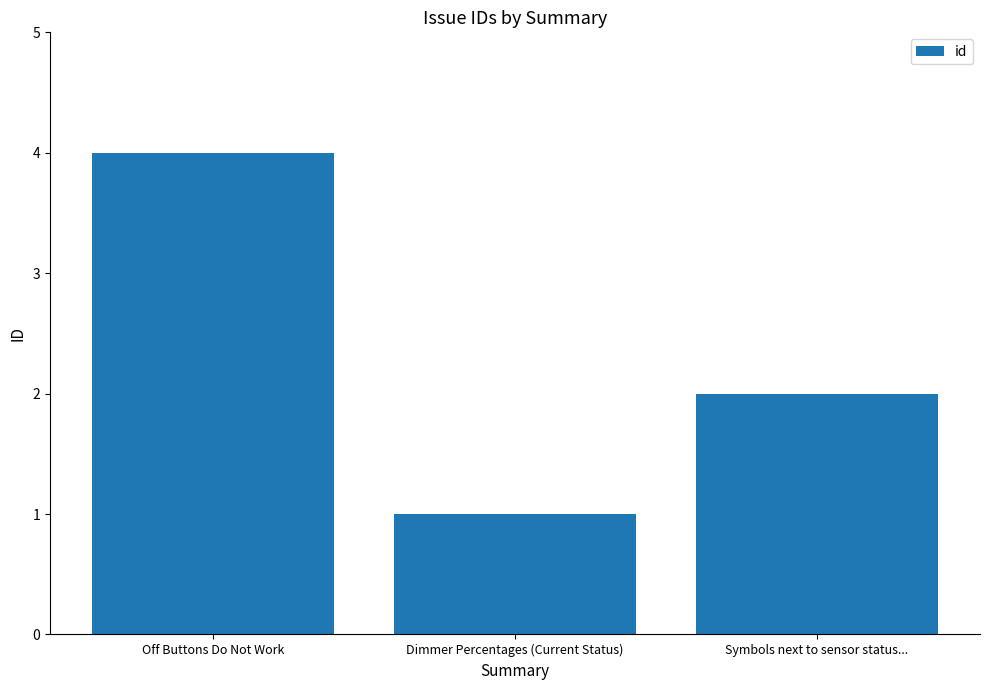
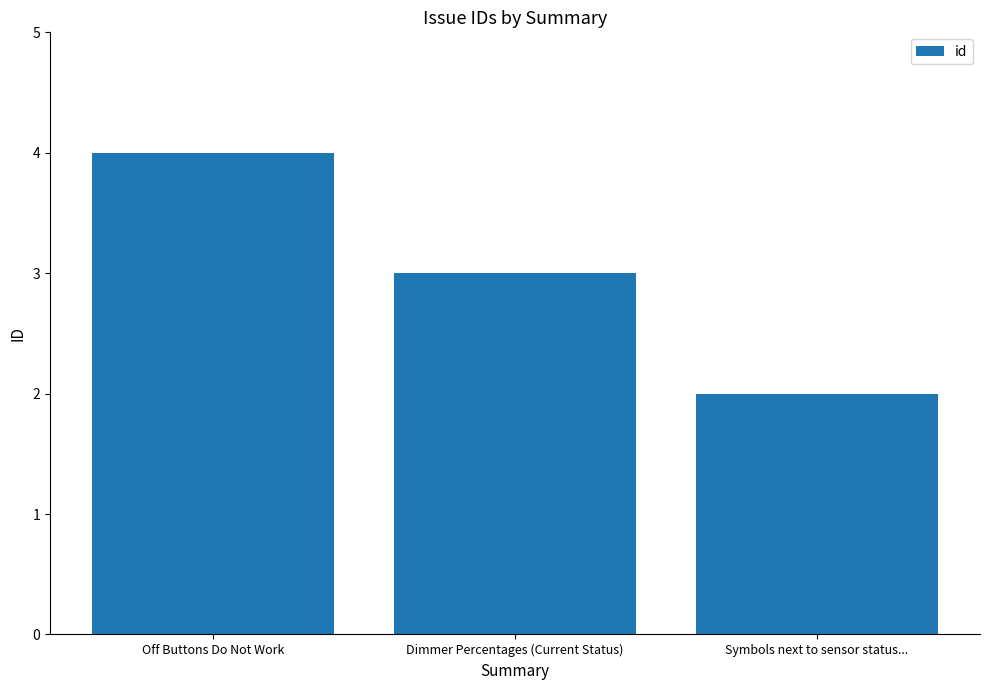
Dimmer Percentages (Current Status): 1 -> 3
